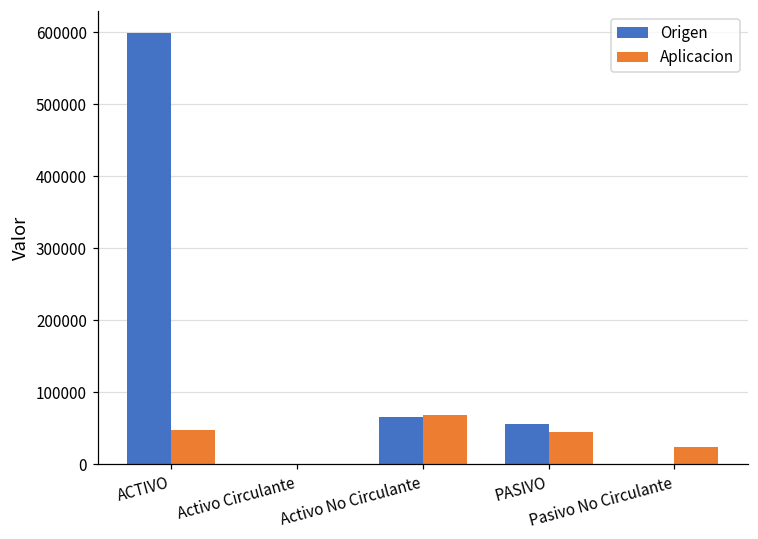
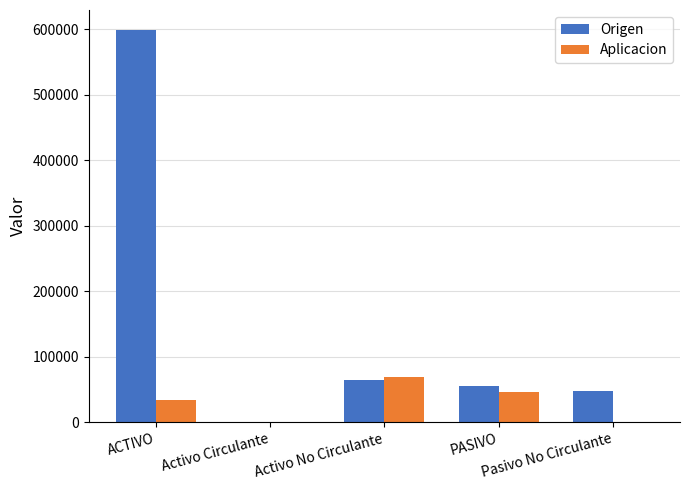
Aplicacion, ACTIVO: 50000 -> 30000
Origen, Pasivo No Circulante: 0 -> 50000
Aplicacion, Pasivo No Circulante: 20000 -> 0
